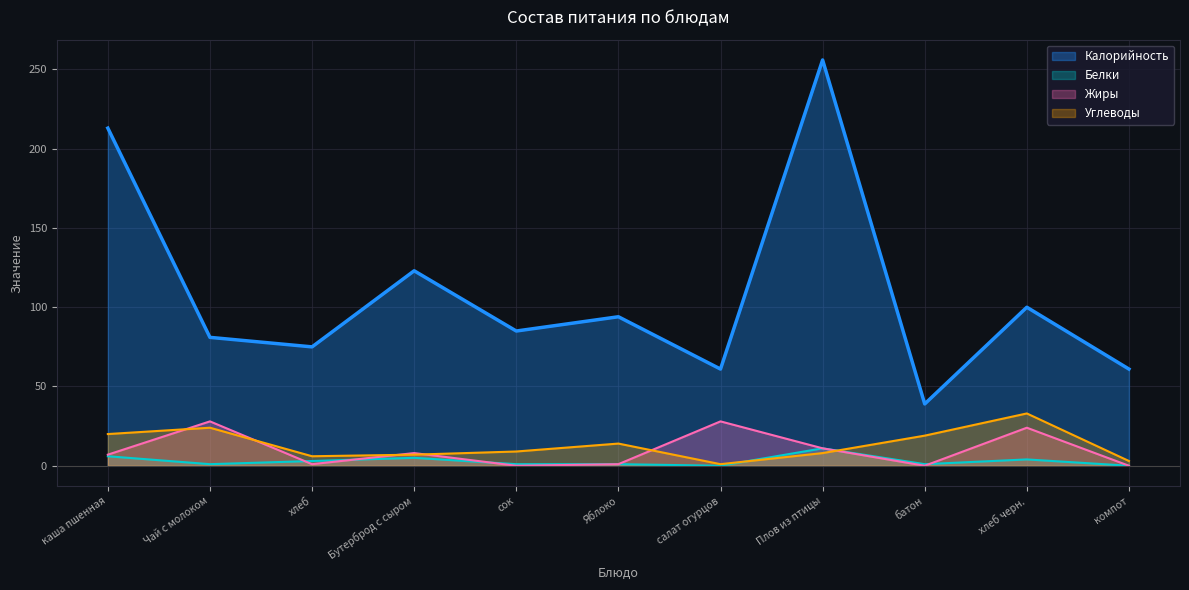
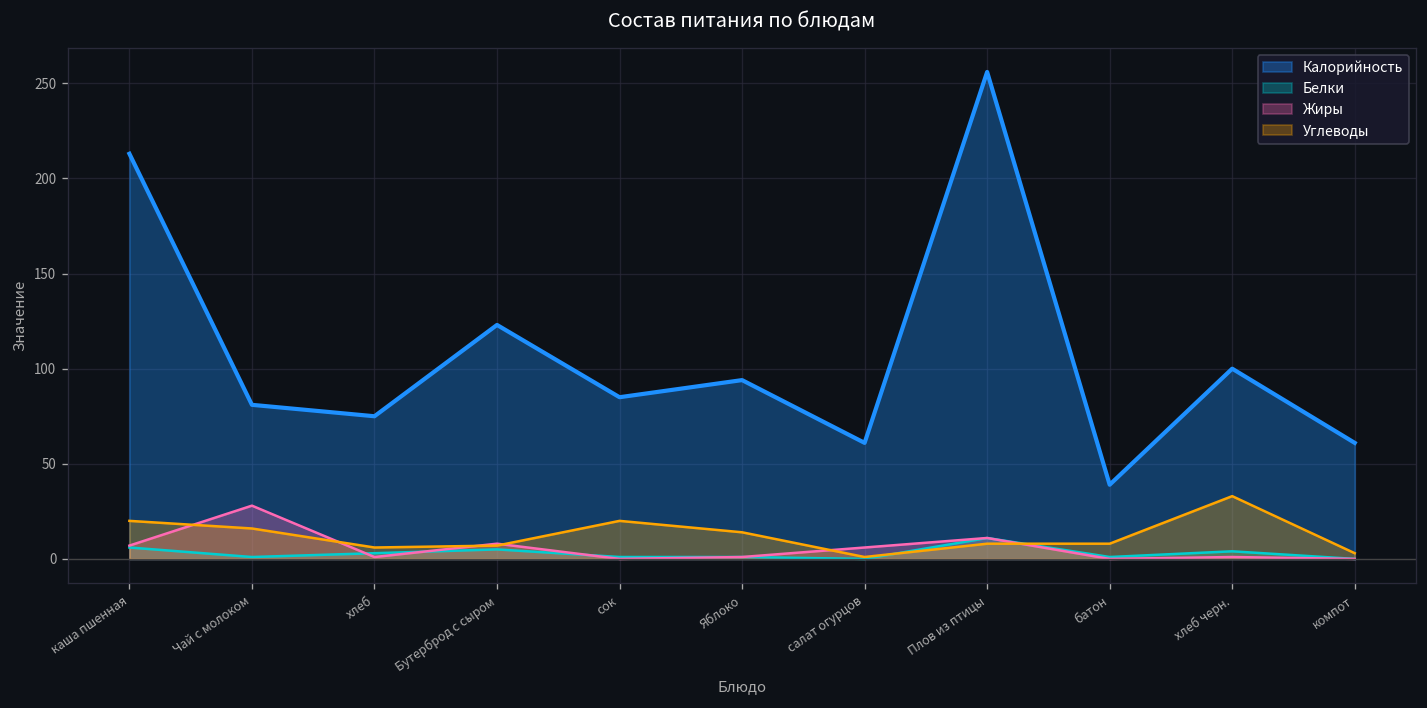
Углеводы, Чай с молоком: 24 -> 16
Углеводы, сок: 9 -> 20
Жиры, салат огурцов: 28 -> 6
Углеводы, батон: 19 -> 8
Жиры, хлеб черн.: 24 -> 1
